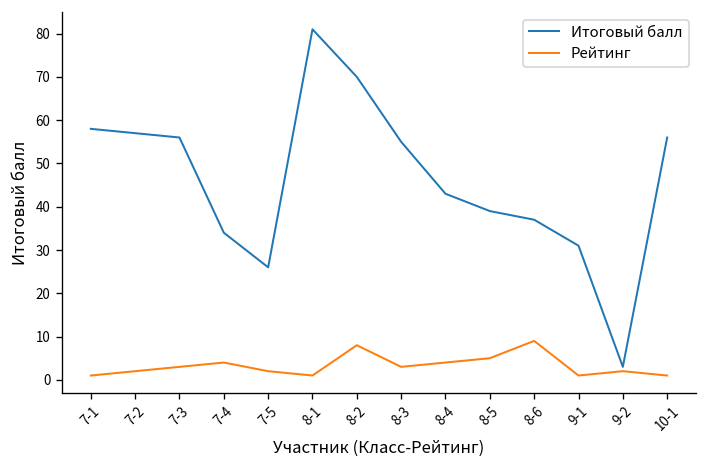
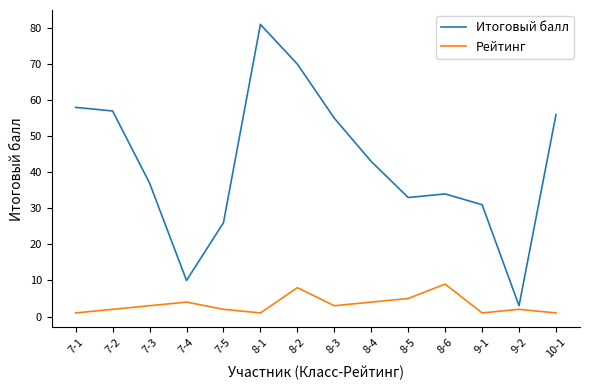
Итоговый балл, 7-3: 56 -> 37
Итоговый балл, 7-4: 34 -> 10
Итоговый балл, 8-5: 39 -> 33
Итоговый балл, 8-6: 37 -> 34
